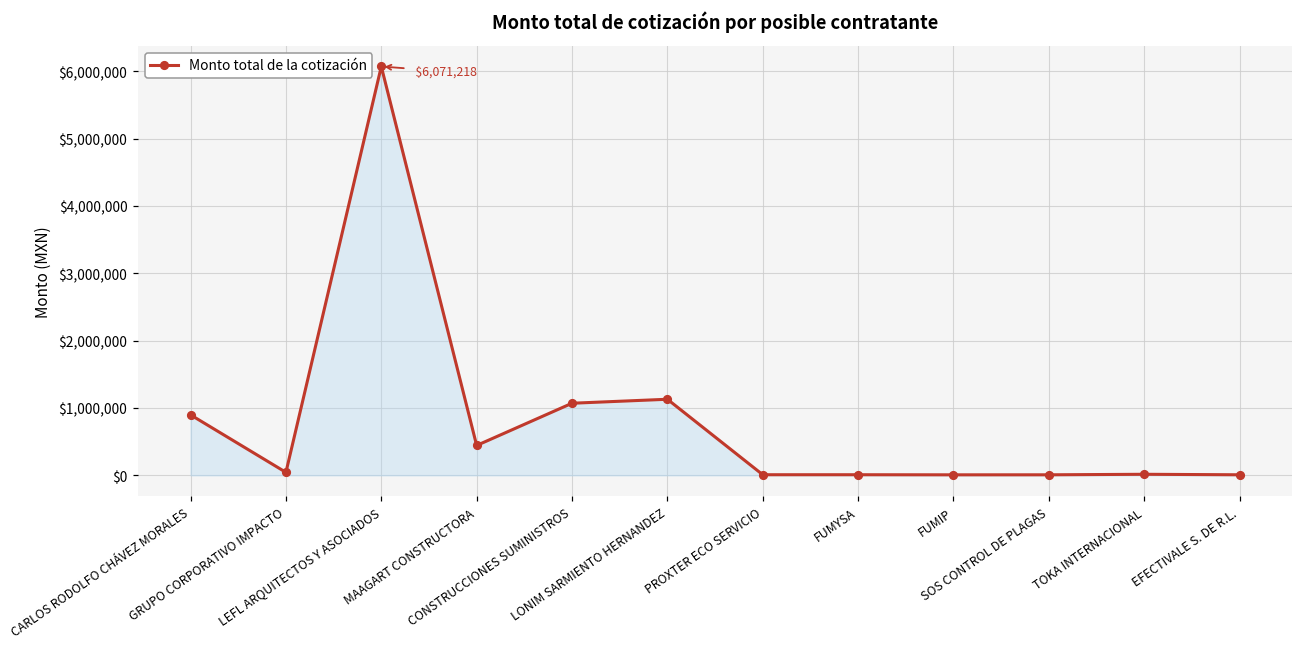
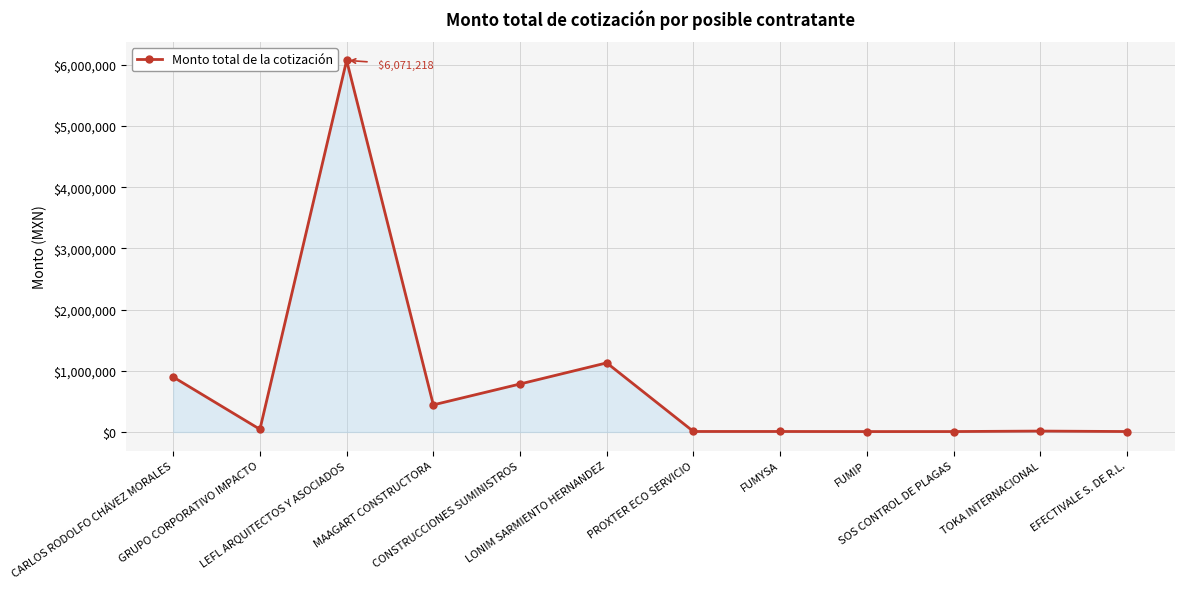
CONSTRUCCIONES SUMINISTROS: $1,100,000 -> $800,000
